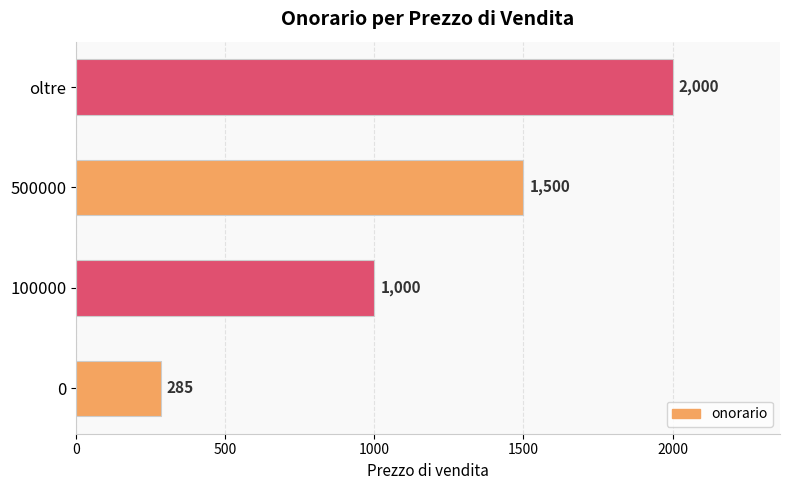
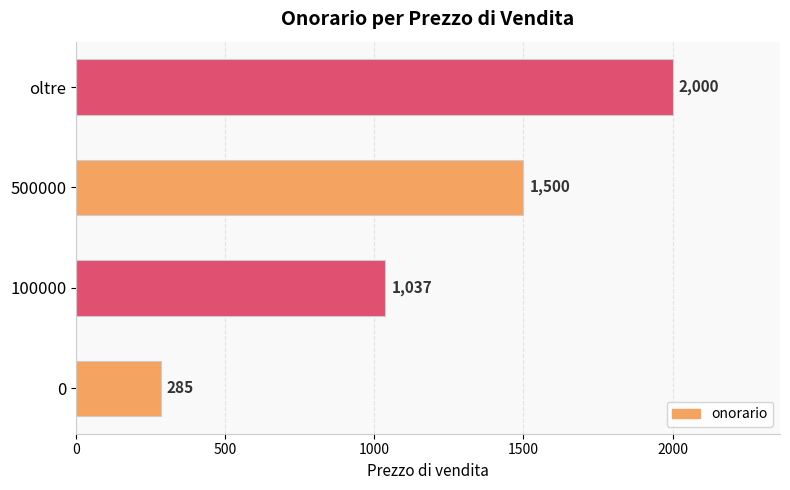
100000: 1,000 -> 1,037
